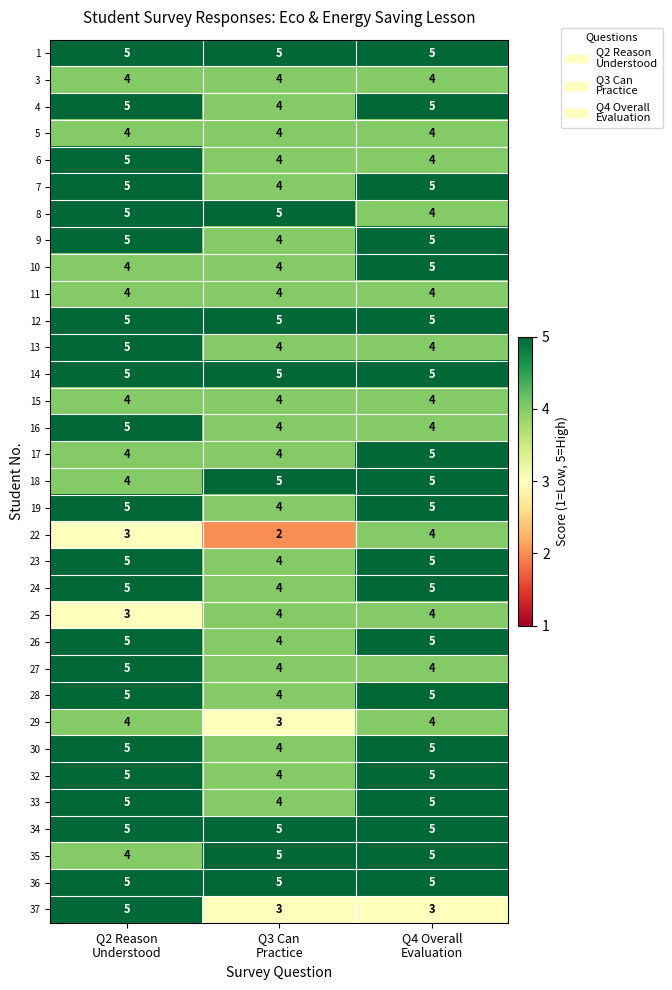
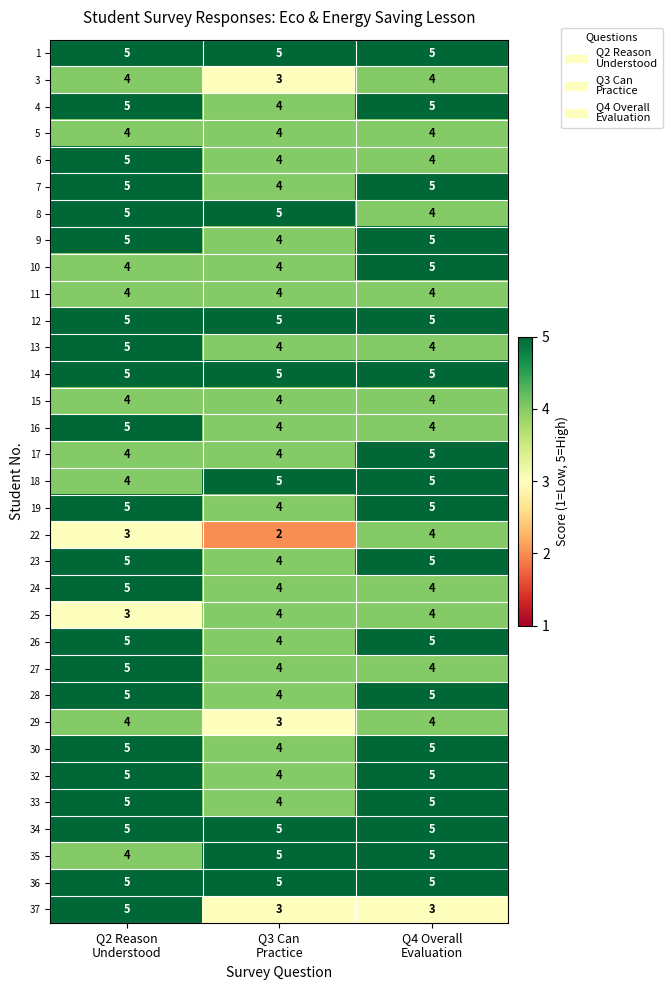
3, Q3 Can Practice: 4 -> 3
24, Q4 Overall Evaluation: 5 -> 4
